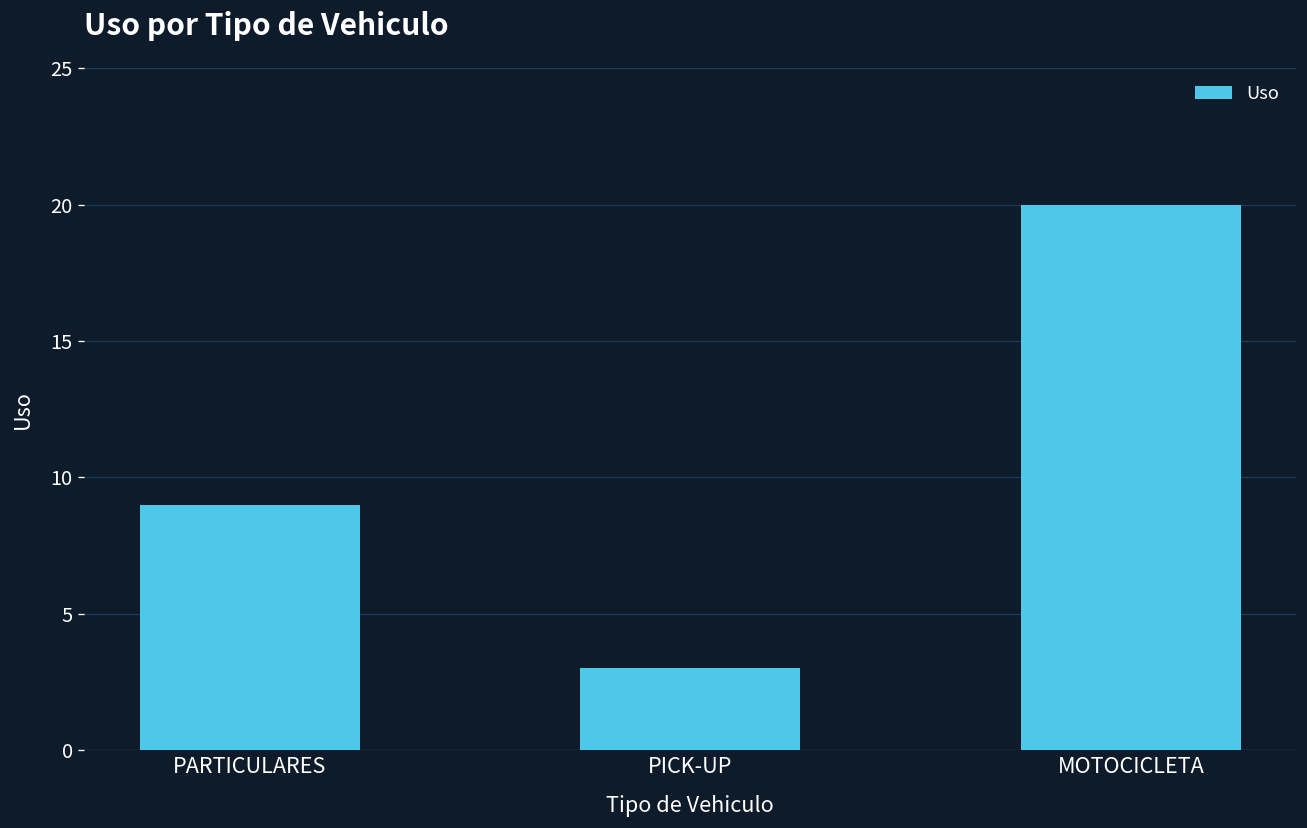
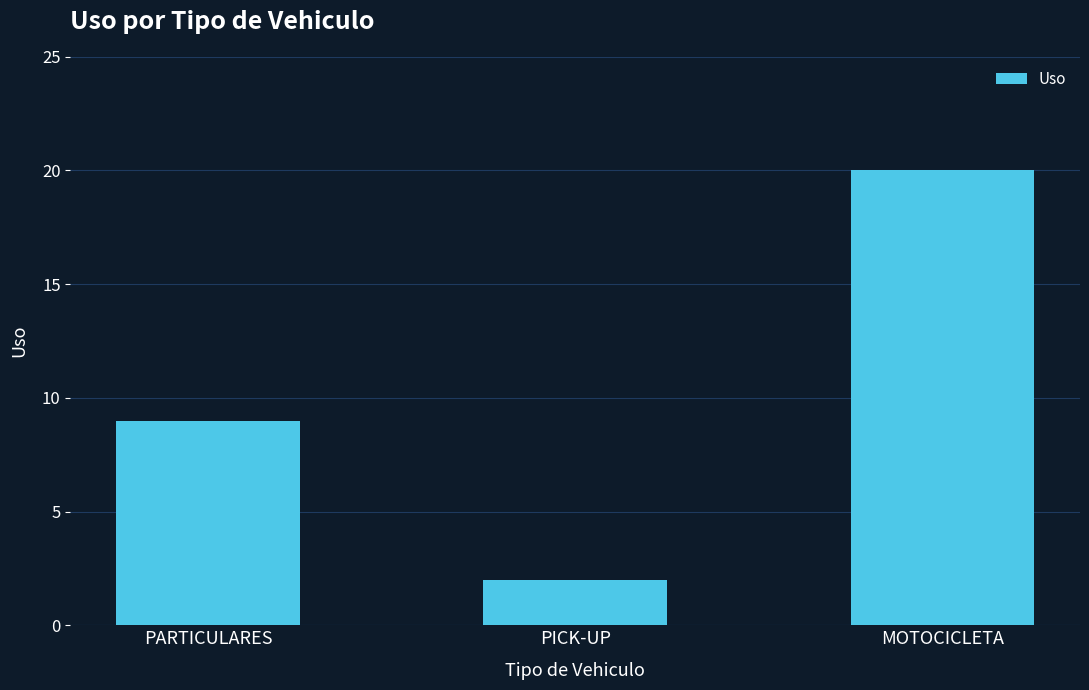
PICK-UP: 3 -> 2
